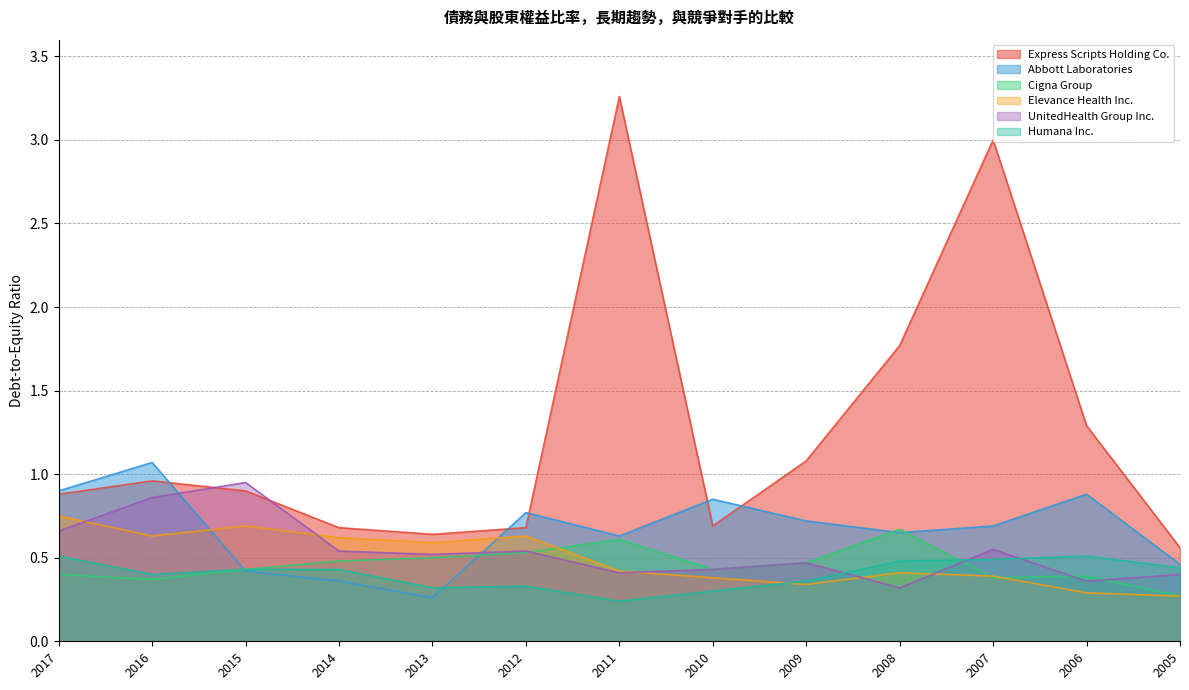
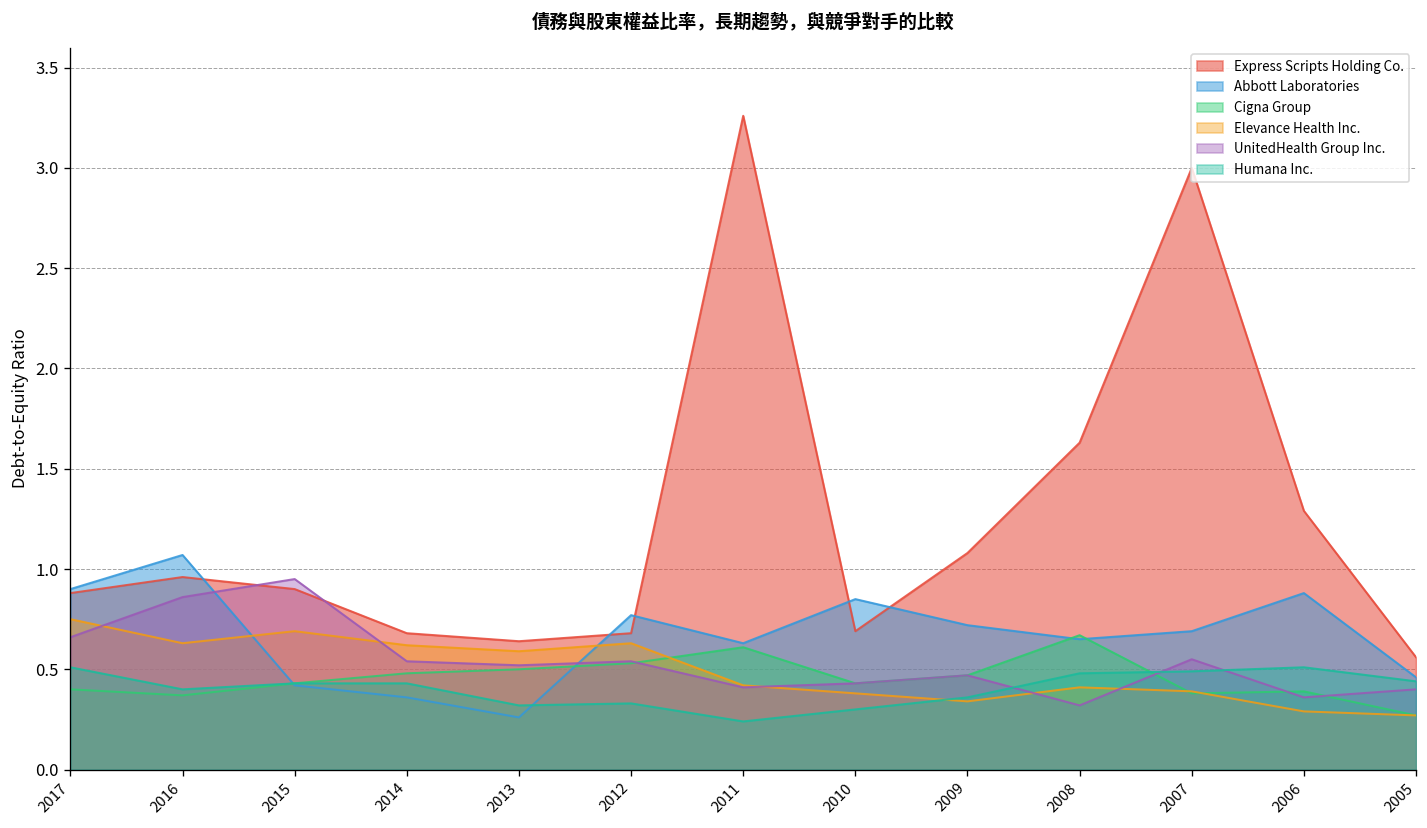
Express Scripts Holding Co., 2008: 1.77 -> 1.63
